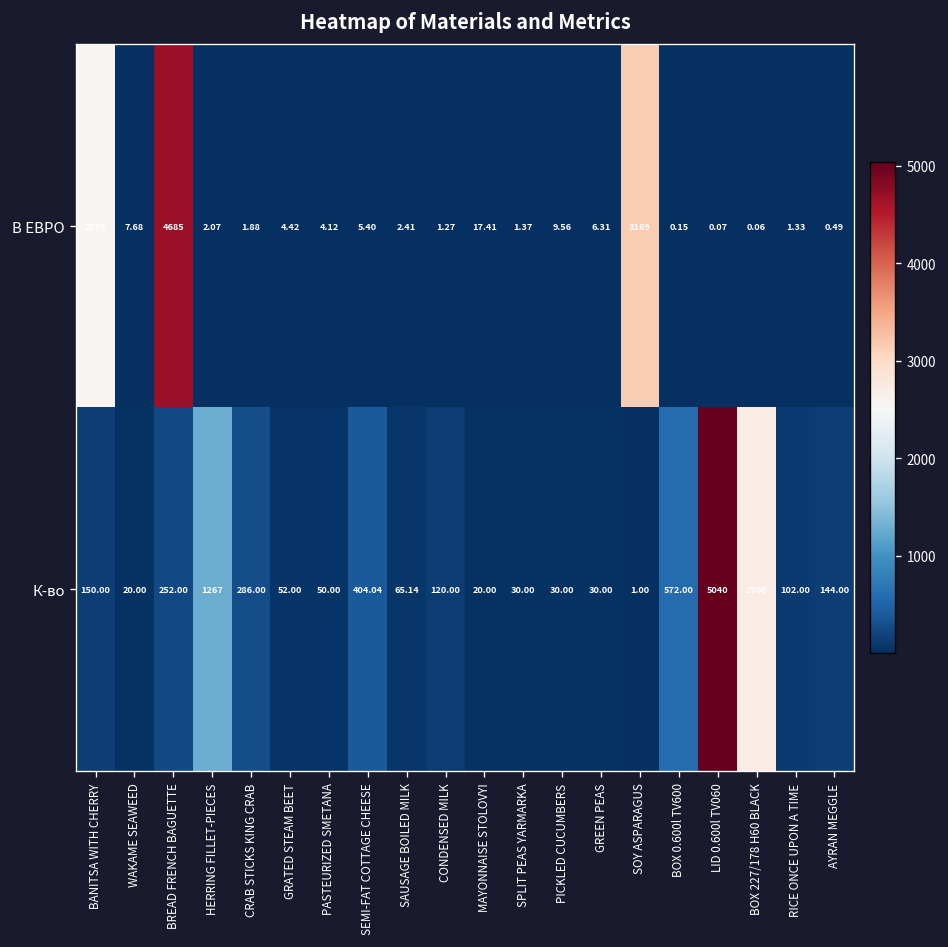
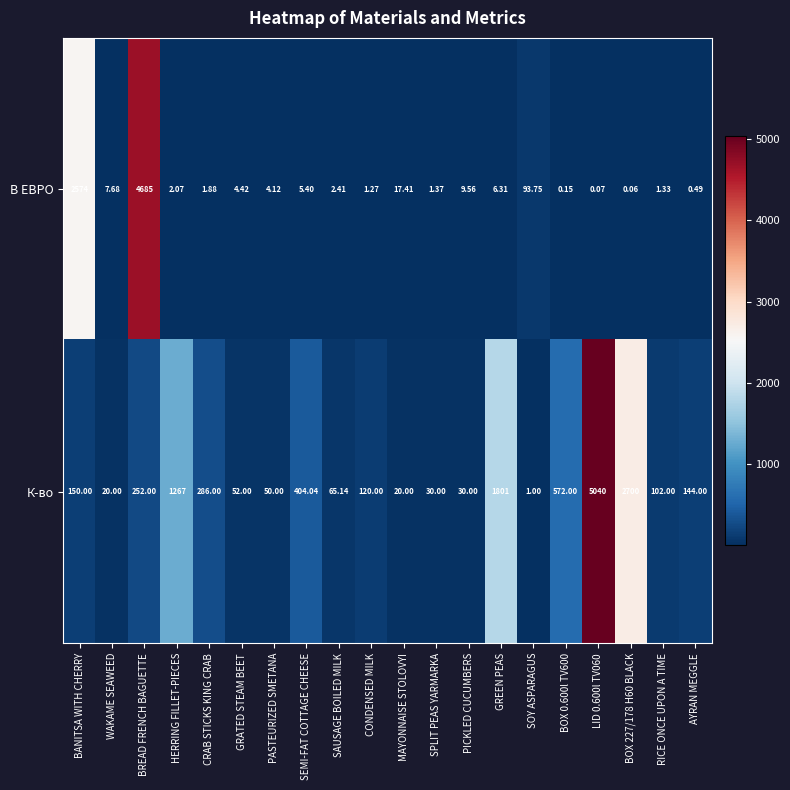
В ЕВРО, SOY ASPARAGUS: 3169 -> 93.75
К-во, GREEN PEAS: 30.00 -> 1801
